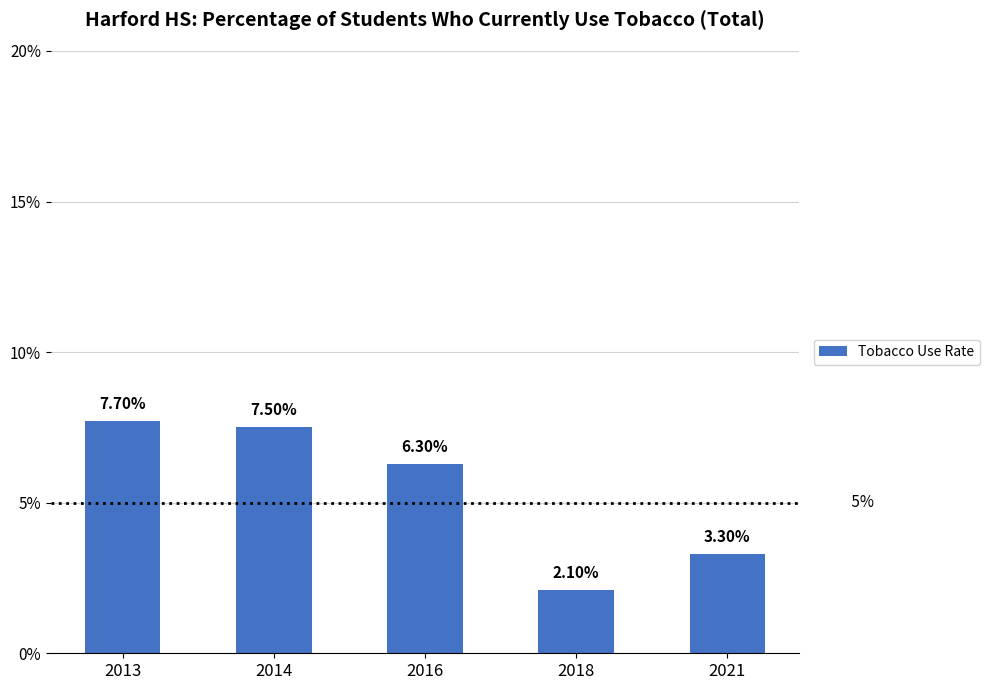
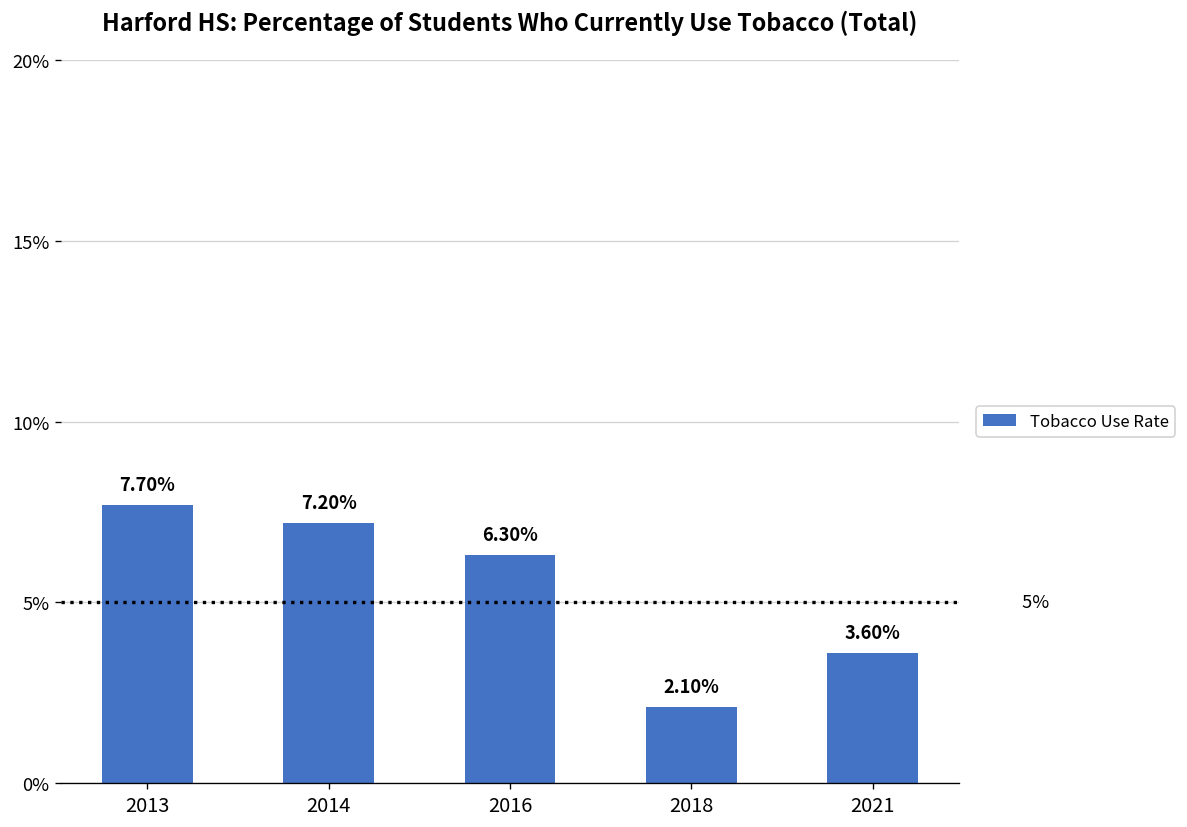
2014: 7.50% -> 7.20%
2021: 3.30% -> 3.60%
